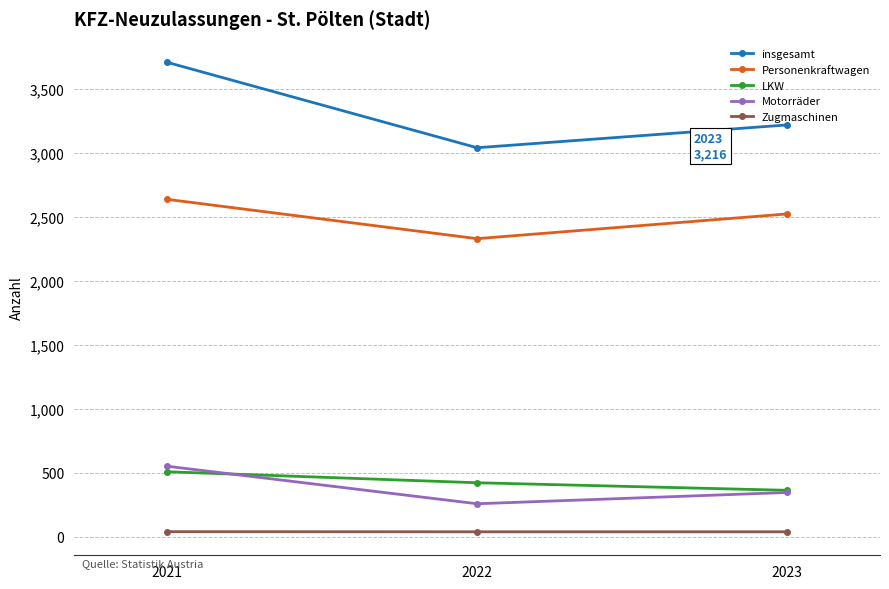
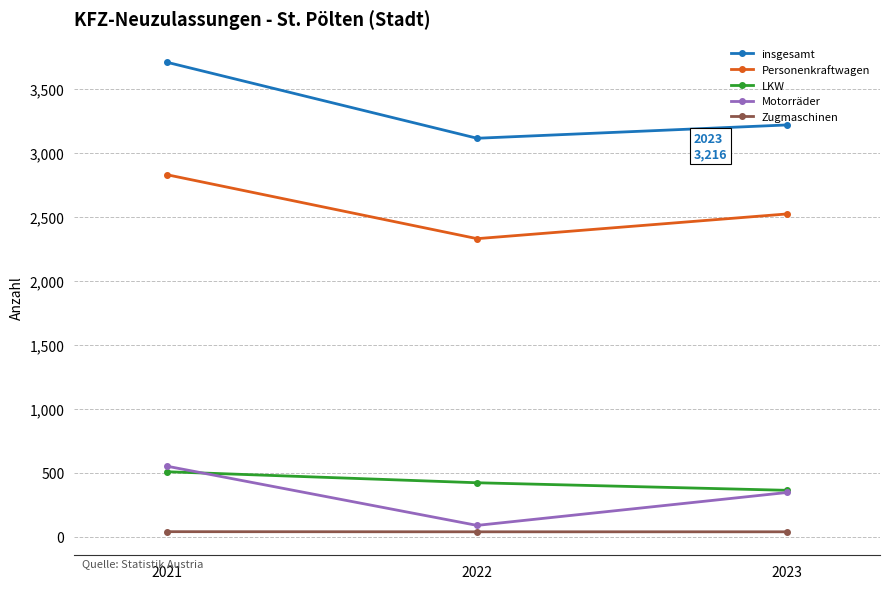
Personenkraftwagen, 2021: 2,640 -> 2,830
insgesamt, 2022: 3,040 -> 3,110
Motorräder, 2022: 260 -> 90
